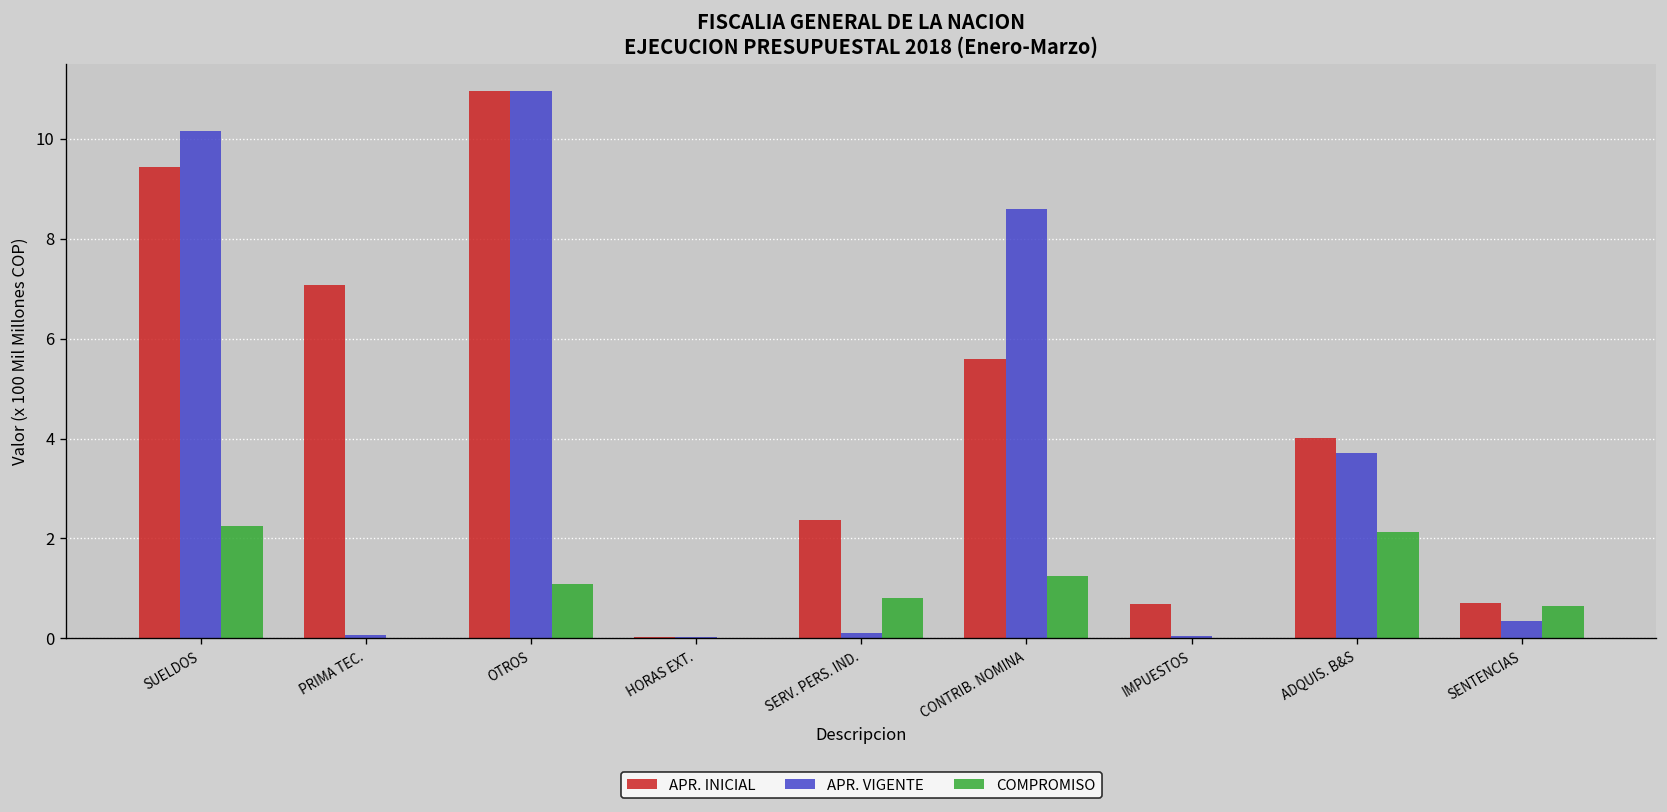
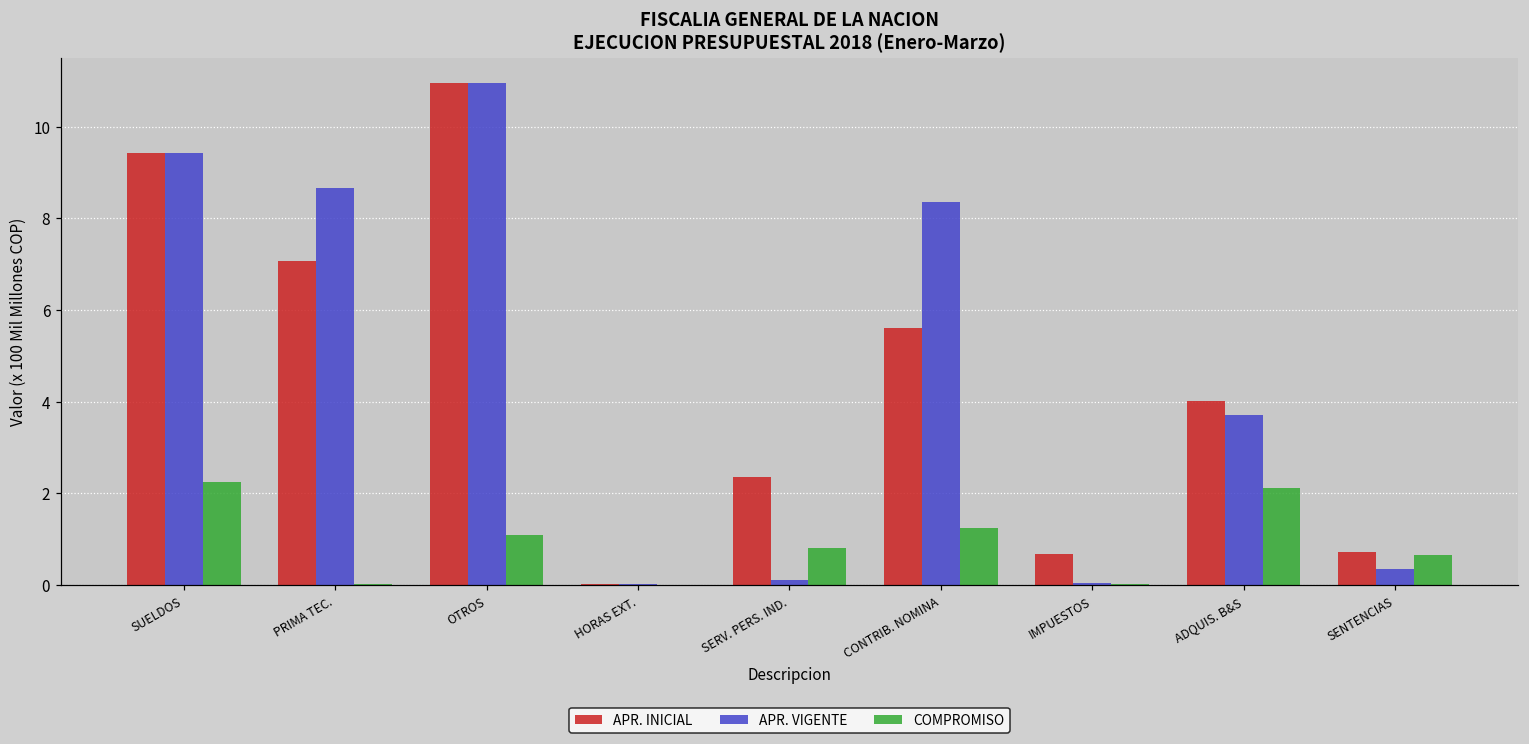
APR. VIGENTE, SUELDOS: 10.2 -> 9.4
APR. VIGENTE, PRIMA TEC.: 0.1 -> 8.7
APR. VIGENTE, CONTRIB. NOMINA: 8.6 -> 8.3
